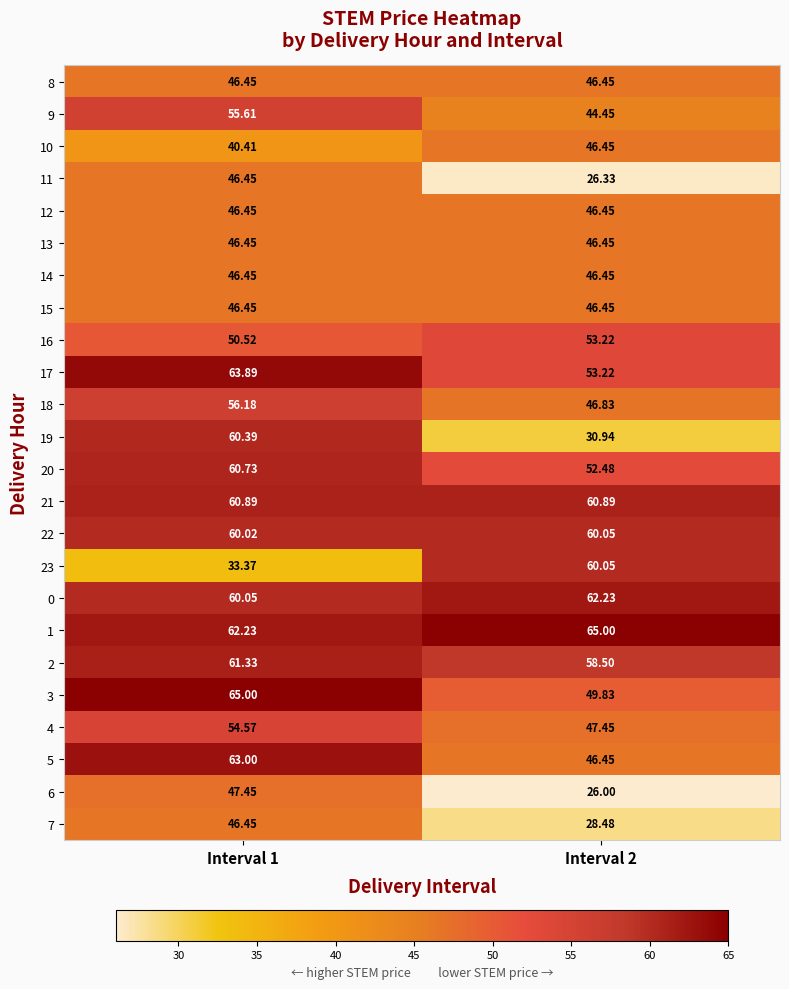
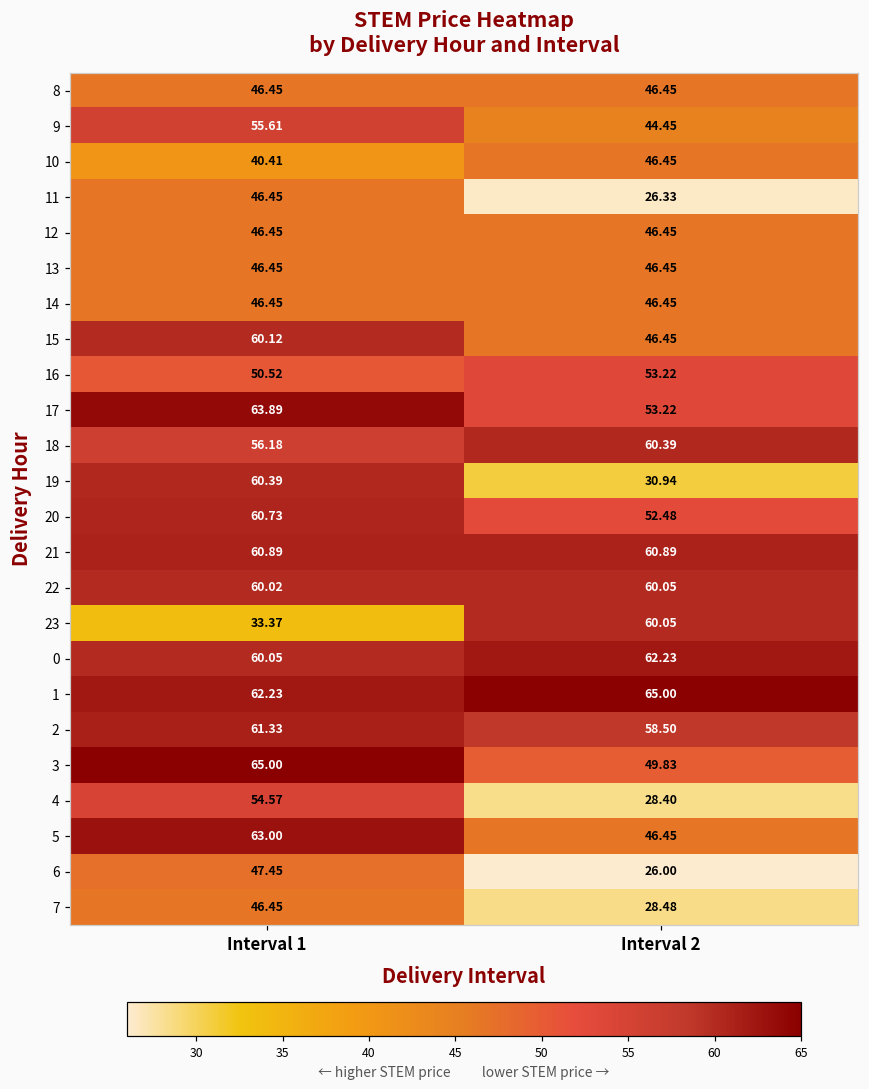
15, Interval 1: 46.45 -> 60.12
18, Interval 2: 46.83 -> 60.39
4, Interval 2: 47.45 -> 28.40
